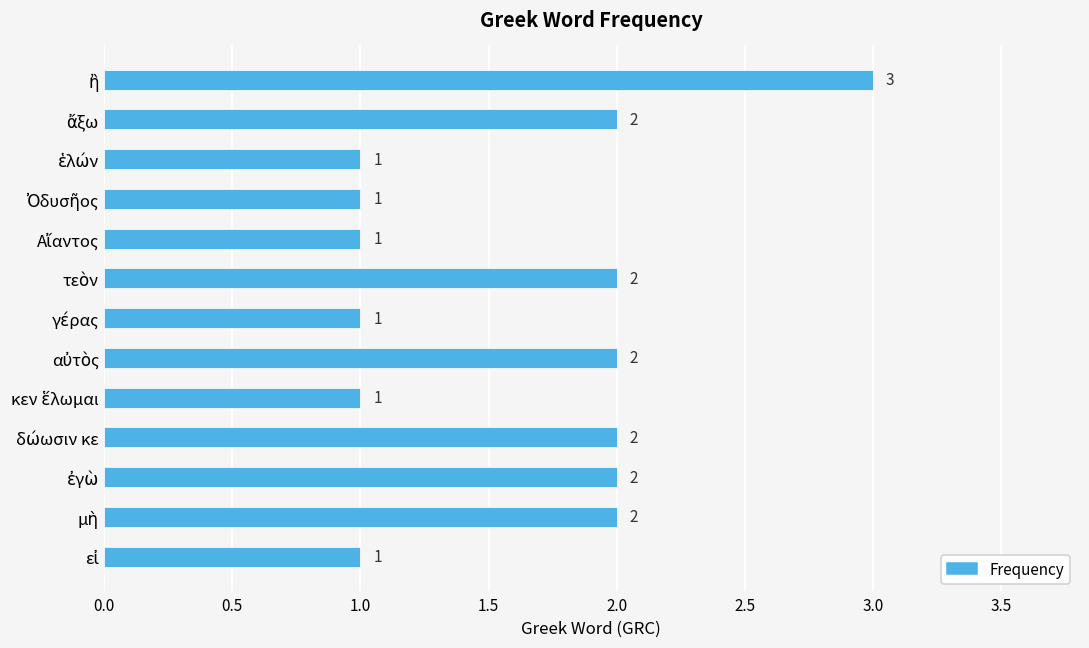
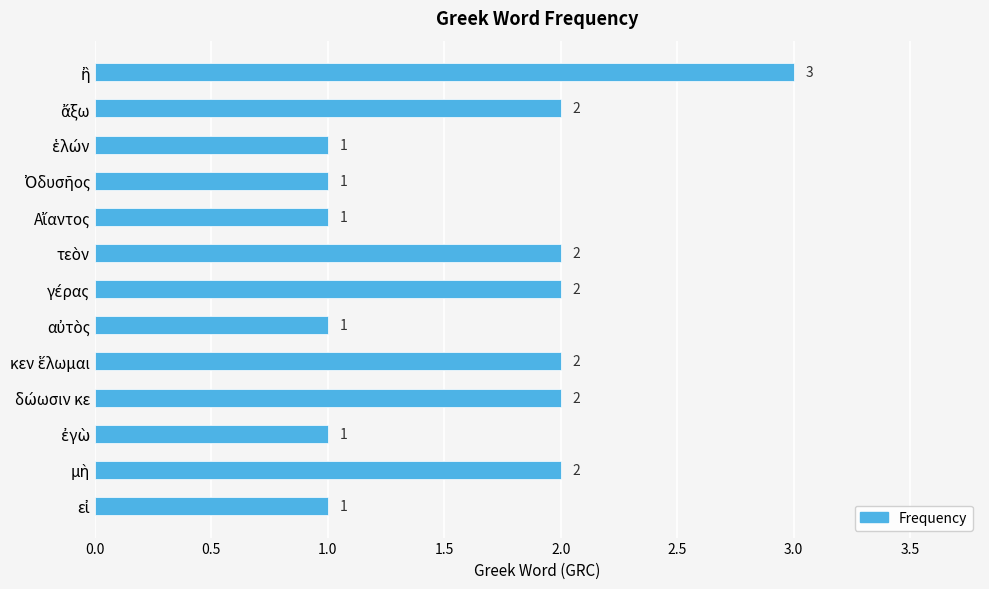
γέρας: 1 -> 2
αὐτὸς: 2 -> 1
κεν ἕλωμαι: 1 -> 2
ἐγὼ: 2 -> 1
